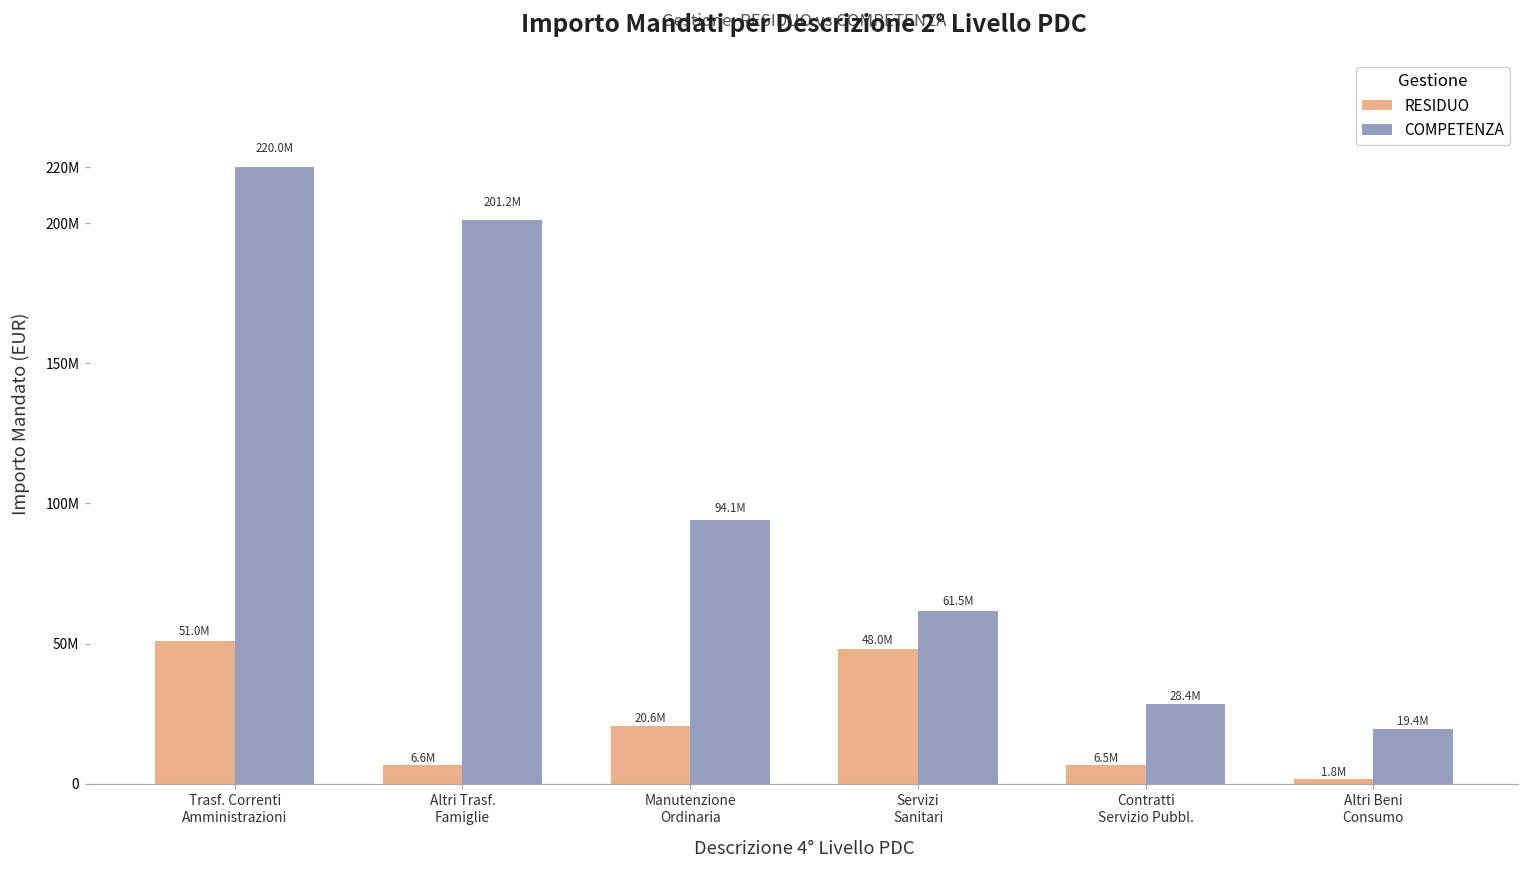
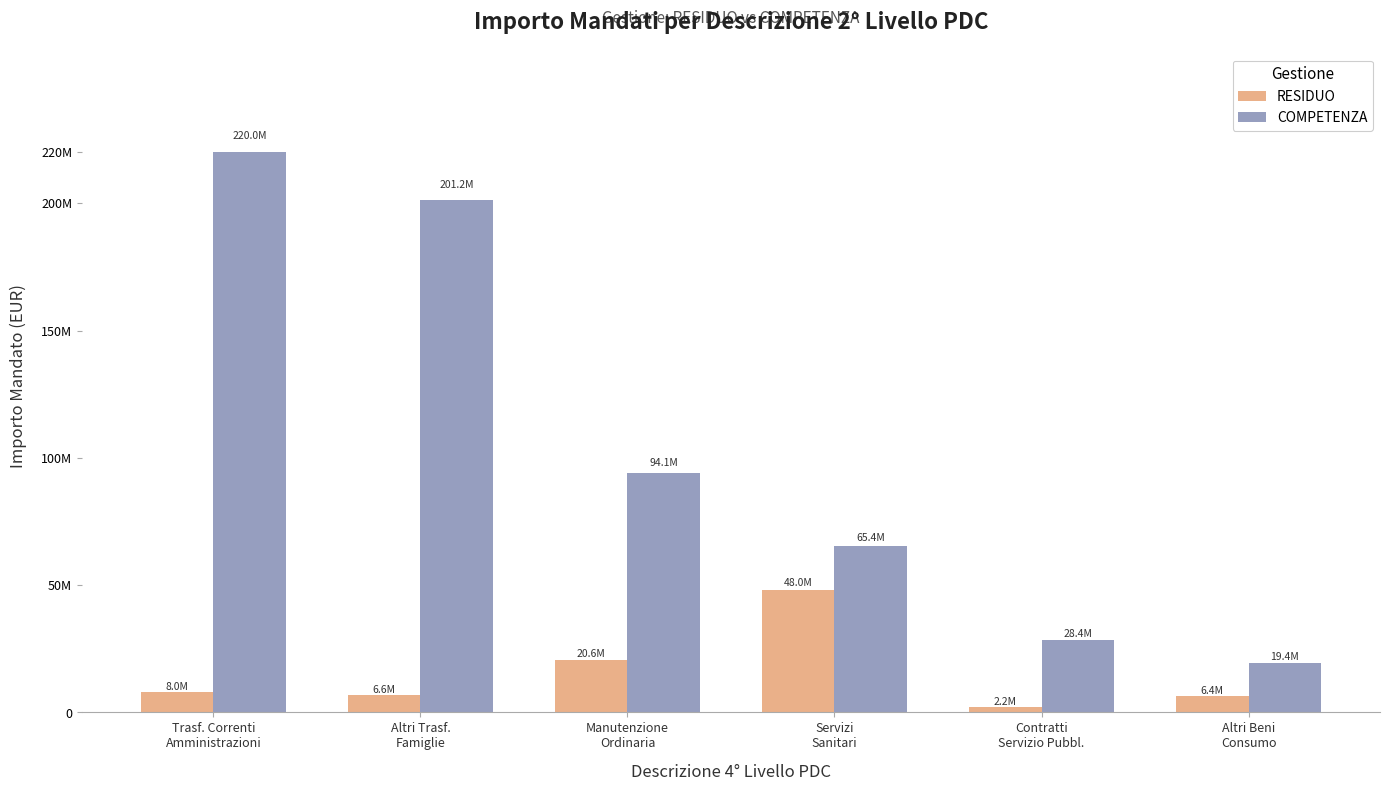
RESIDUO, Trasf. Correnti Amministrazioni: 51.0M -> 8.0M
COMPETENZA, Servizi Sanitari: 61.5M -> 65.4M
RESIDUO, Contratti Servizio Pubbl.: 6.5M -> 2.2M
RESIDUO, Altri Beni Consumo: 1.8M -> 6.4M
